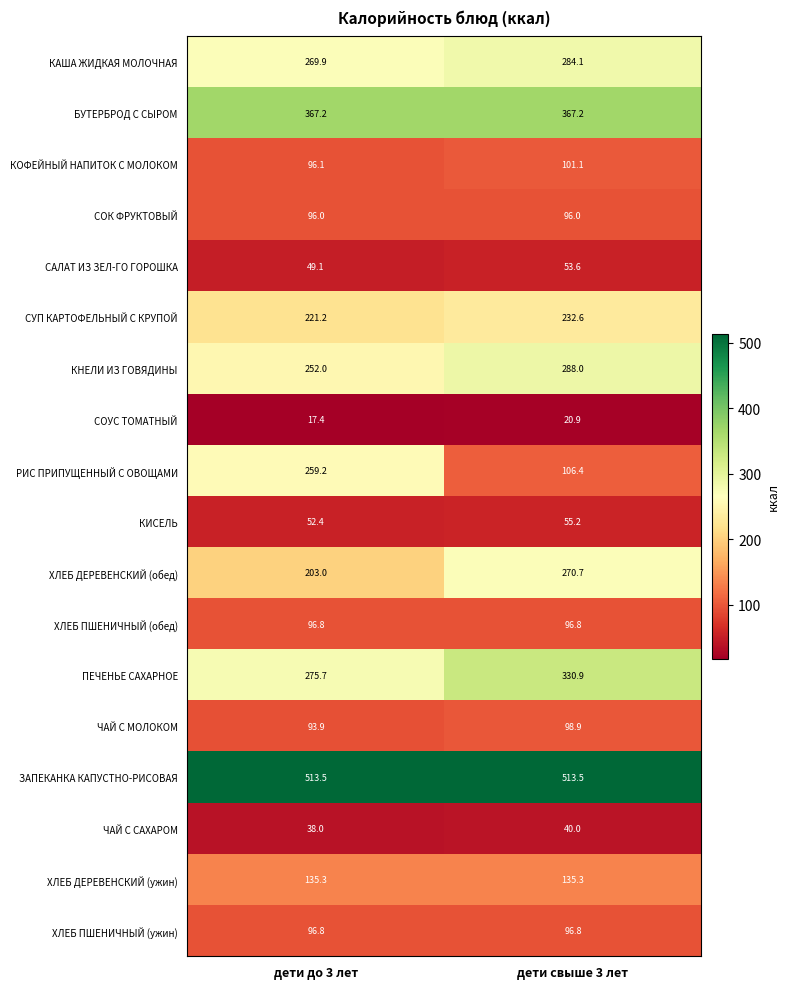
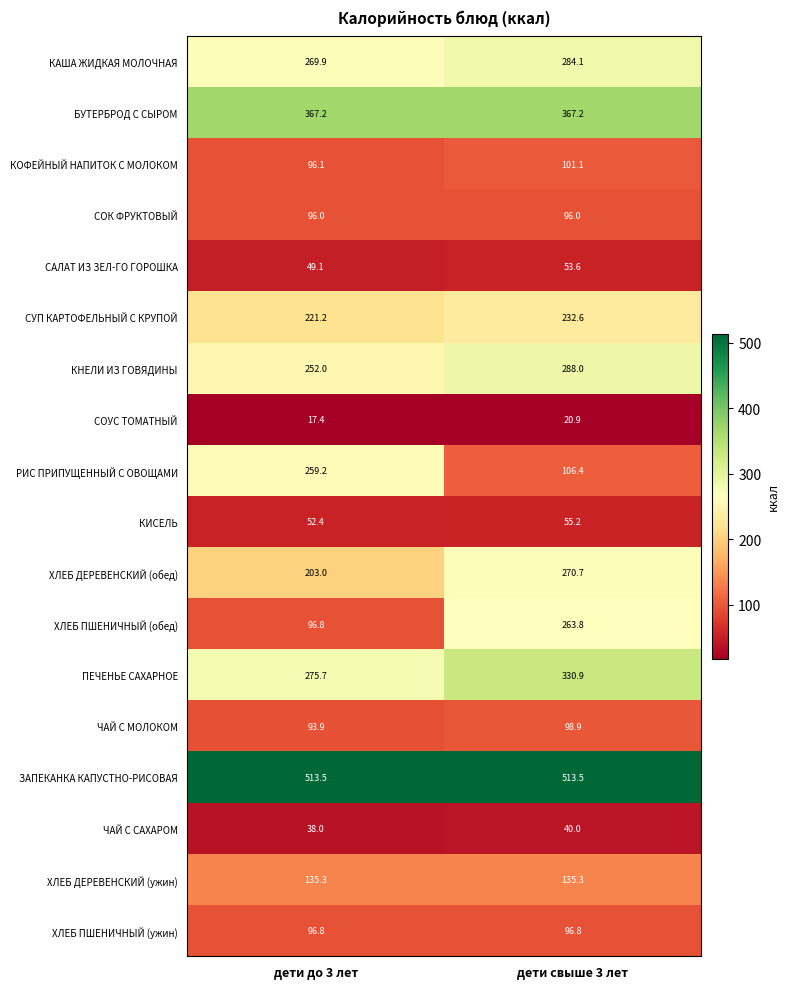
ХЛЕБ ПШЕНИЧНЫЙ (обед), дети свыше 3 лет: 96.8 -> 263.8
